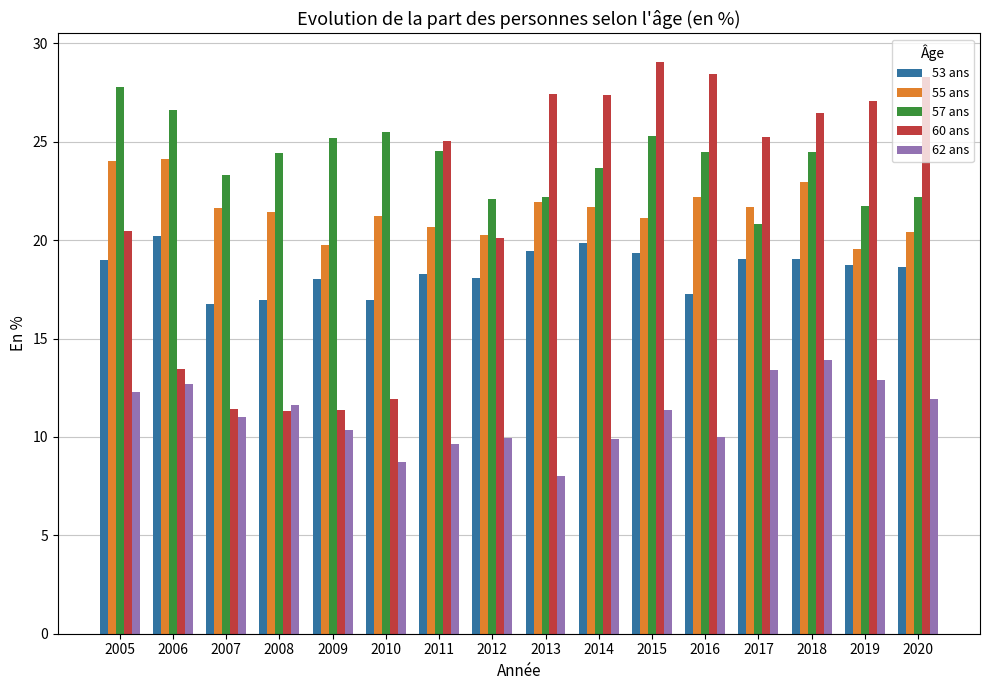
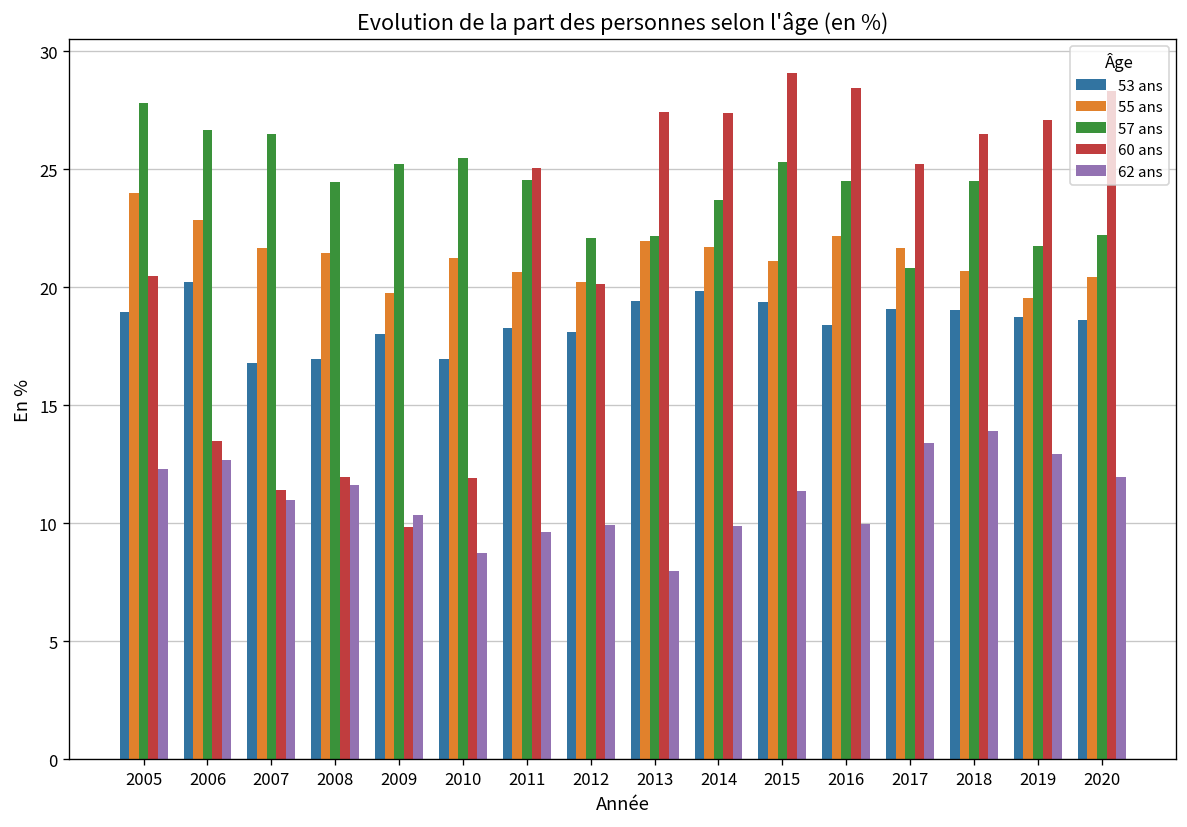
55 ans, 2006: 24.2 -> 22.9
57 ans, 2007: 23.3 -> 26.5
60 ans, 2008: 11.3 -> 12.0
60 ans, 2009: 11.4 -> 9.9
53 ans, 2016: 17.3 -> 18.4
55 ans, 2018: 23.0 -> 20.7
